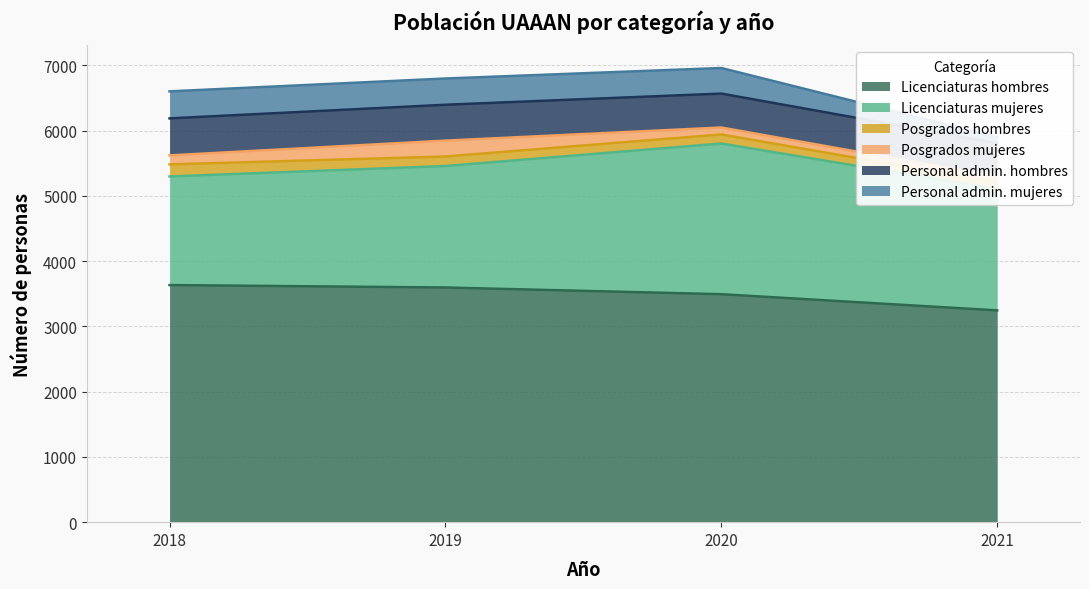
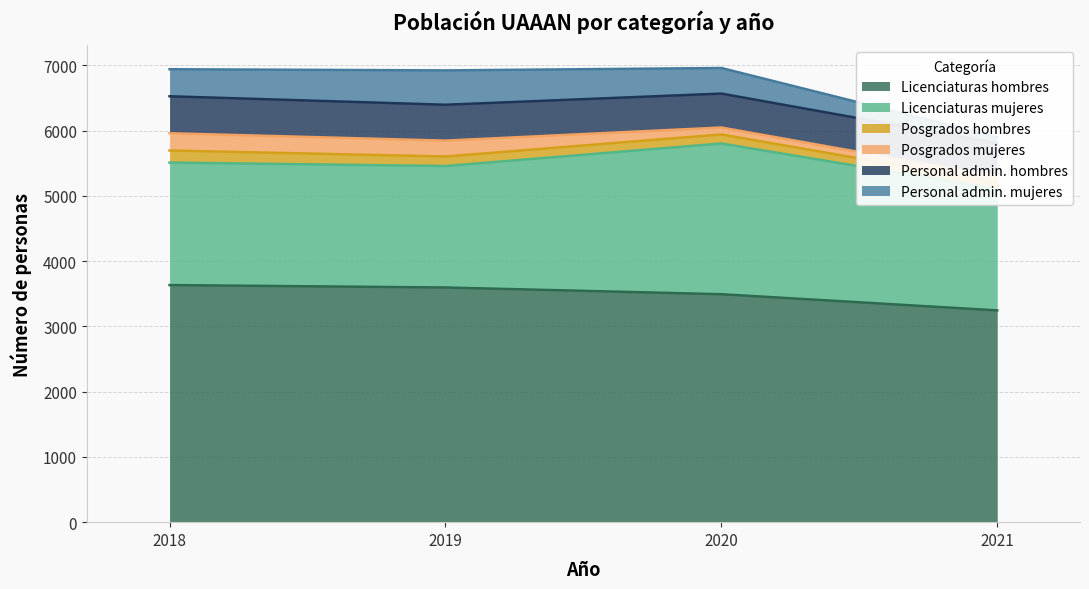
Licenciaturas mujeres, 2018: 1700 -> 1900
Posgrados mujeres, 2018: 100 -> 300
Personal admin. mujeres, 2019: 400 -> 500
